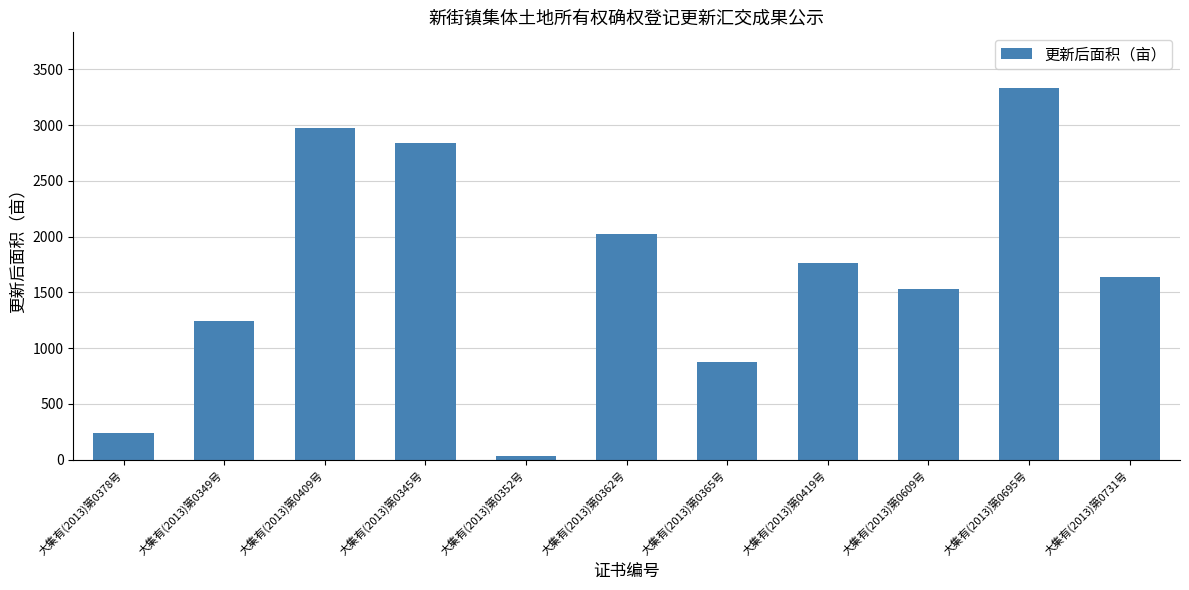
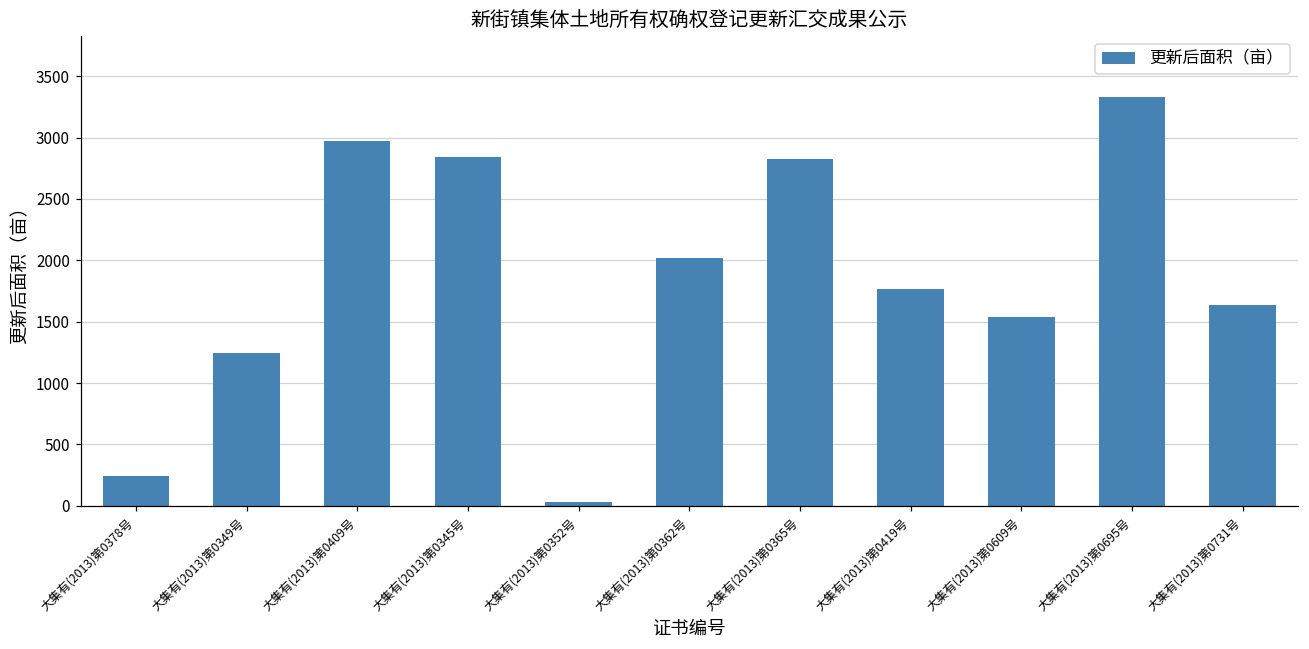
大集有(2013)第0365号: 880 -> 2820
